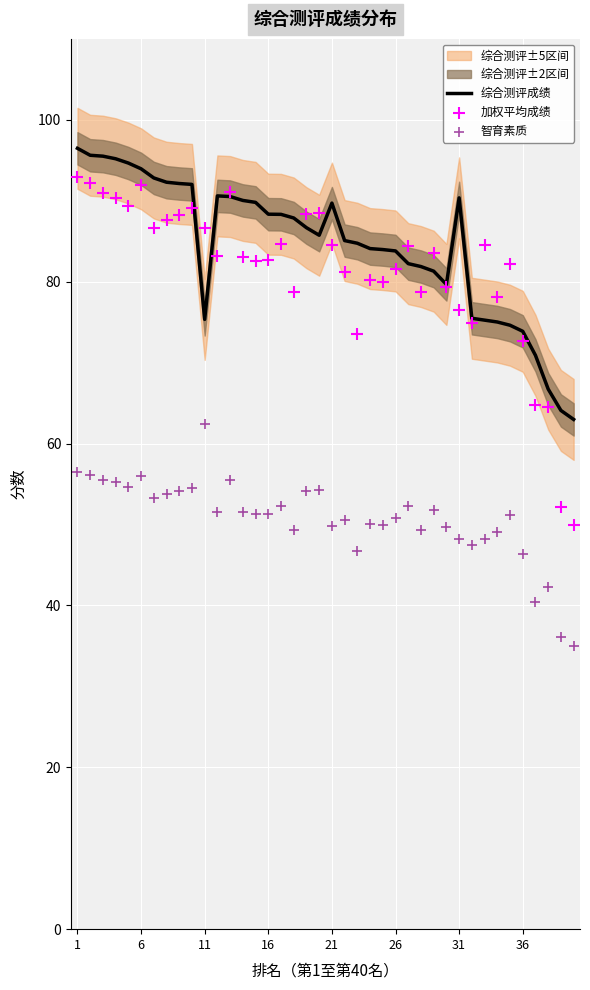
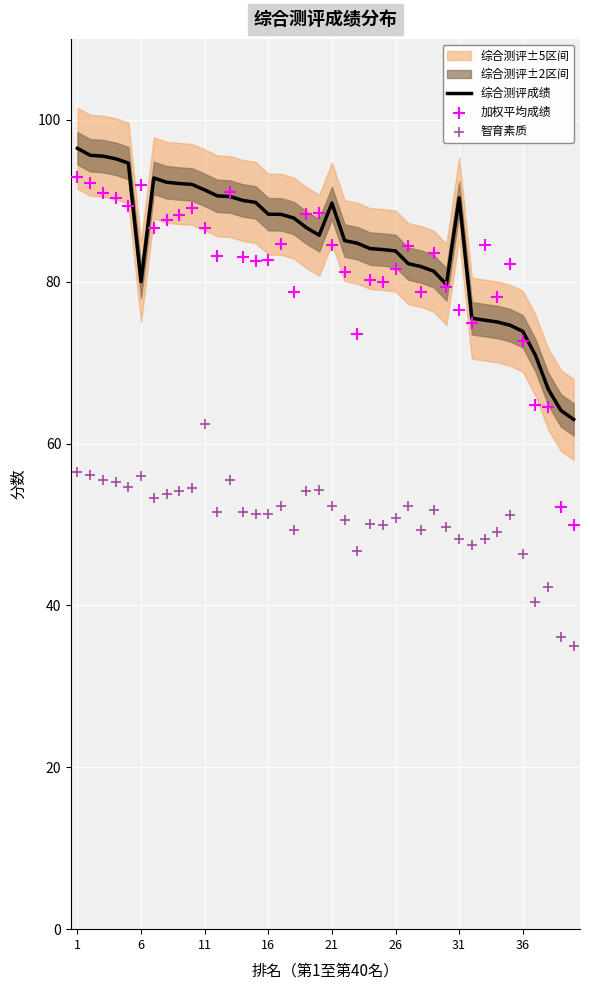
综合测评成绩, 6: 94 -> 80
综合测评成绩, 11: 75 -> 91
智育素质, 21: 50 -> 52
